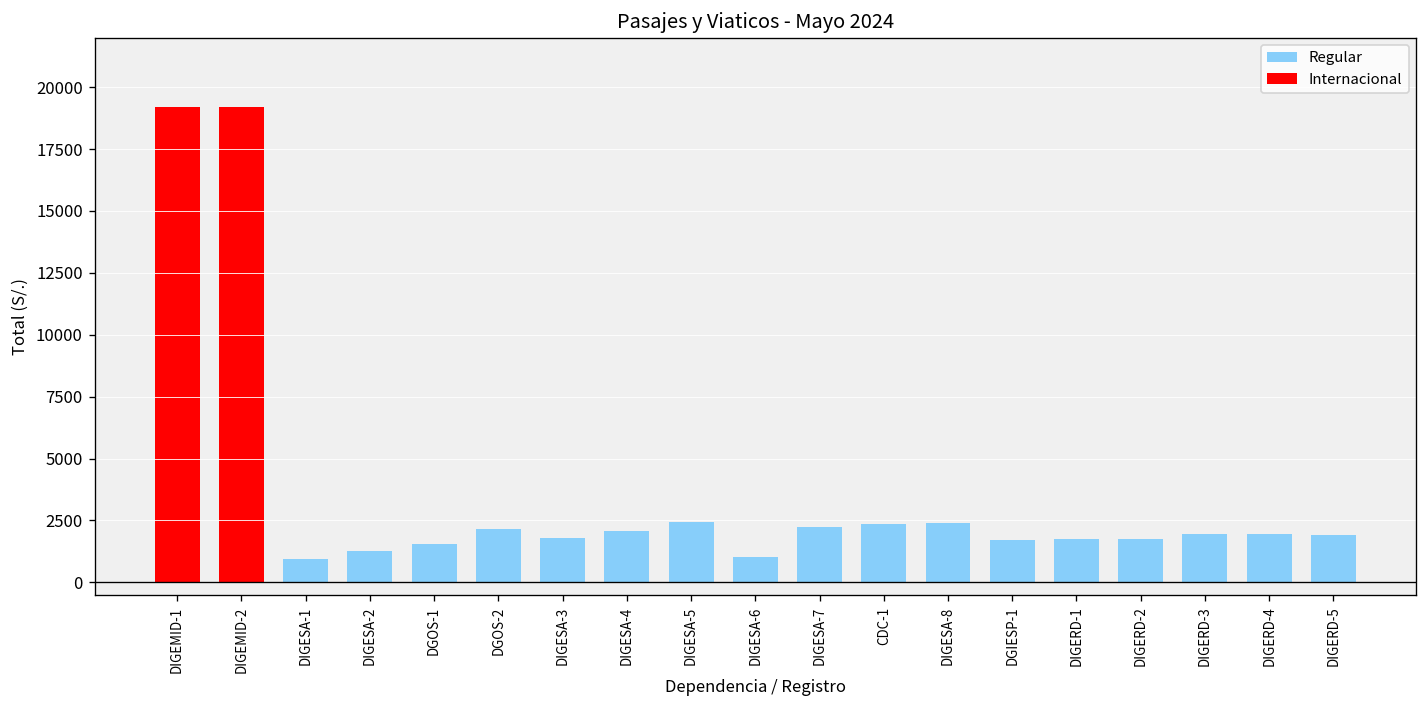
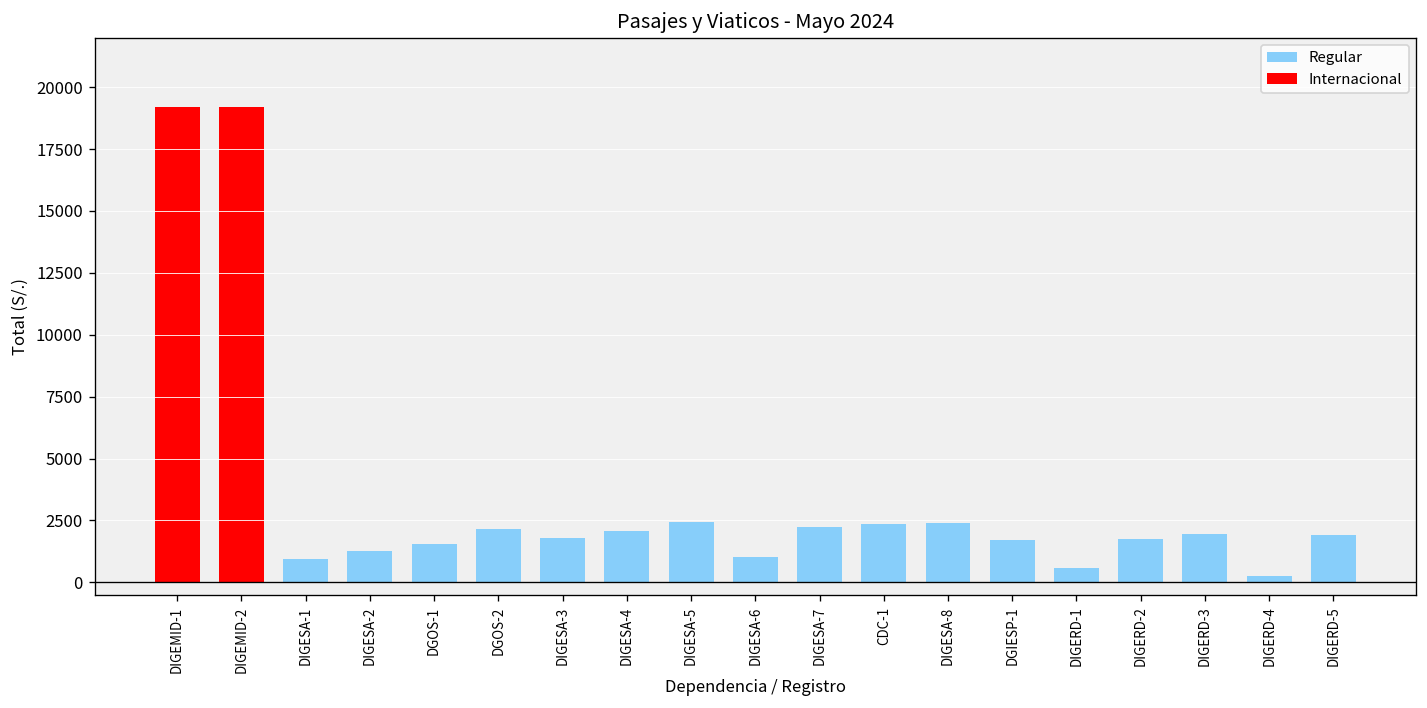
DIGERD-1: 1700 -> 600
DIGERD-4: 2000 -> 300
